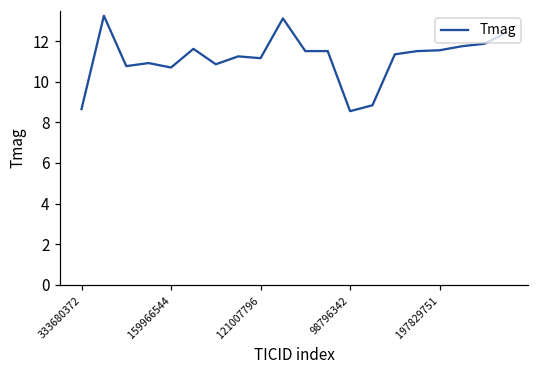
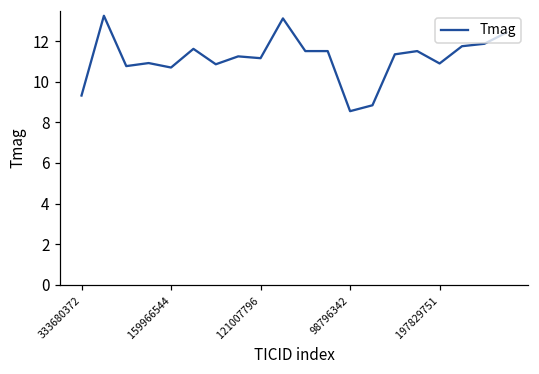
333680372: 8.7 -> 9.3
197829751: 11.6 -> 10.9
